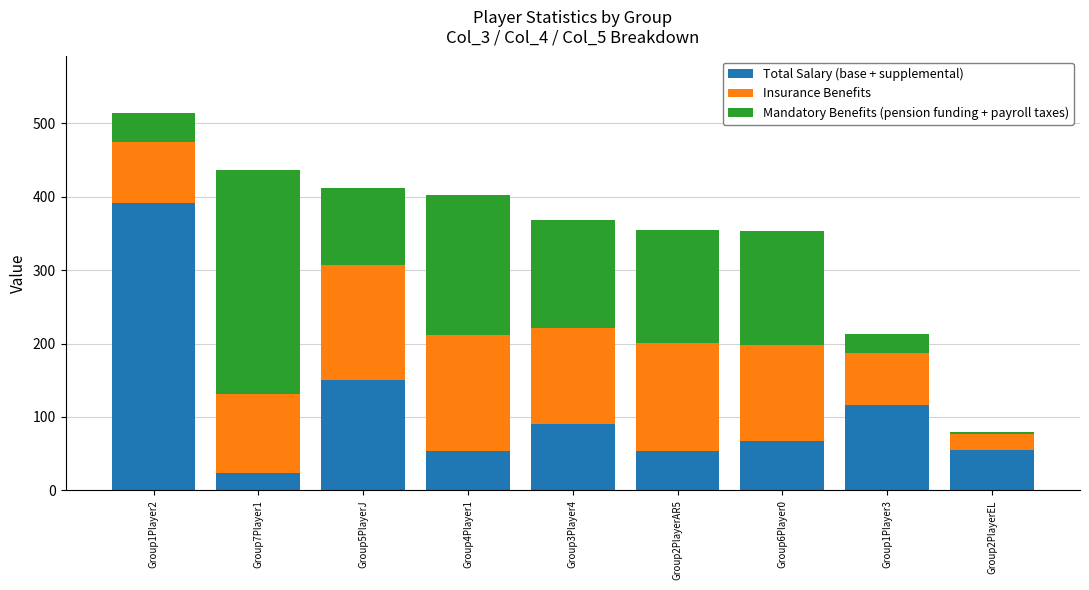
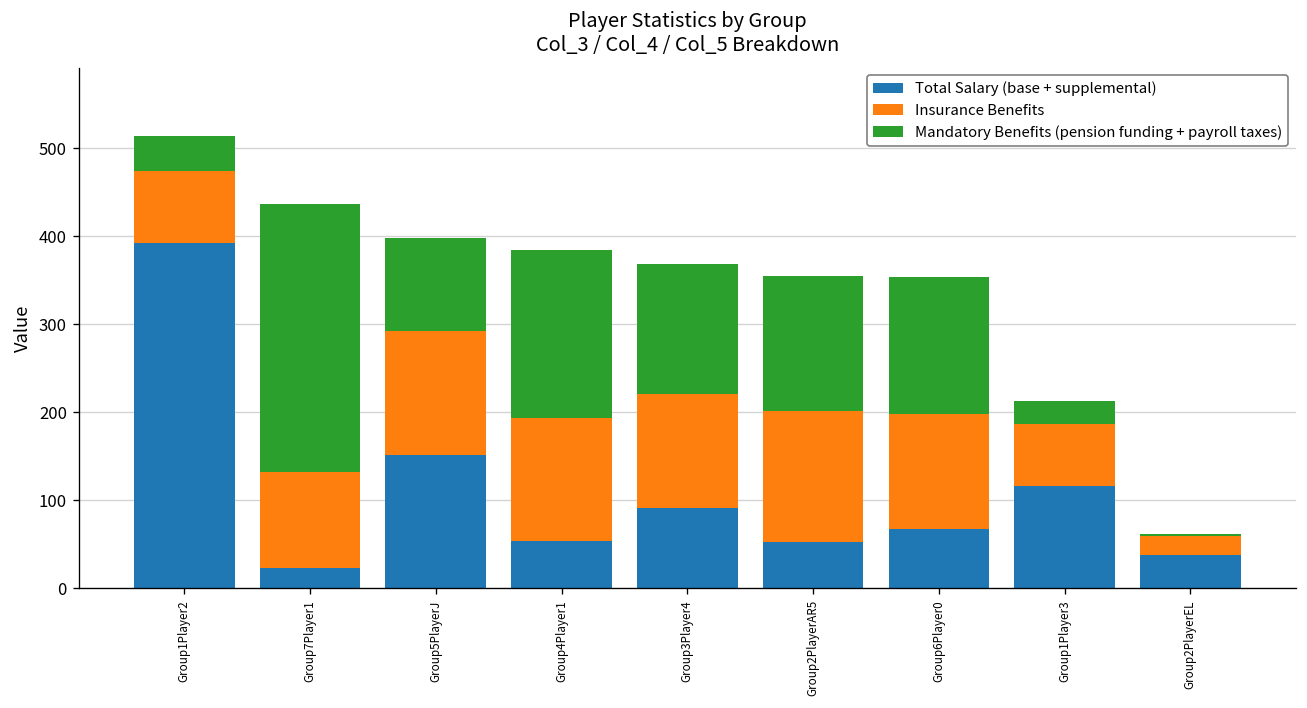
Insurance Benefits, Group5PlayerJ: 160 -> 140
Insurance Benefits, Group4Player1: 160 -> 140
Total Salary (base + supplemental), Group2PlayerEL: 60 -> 40
